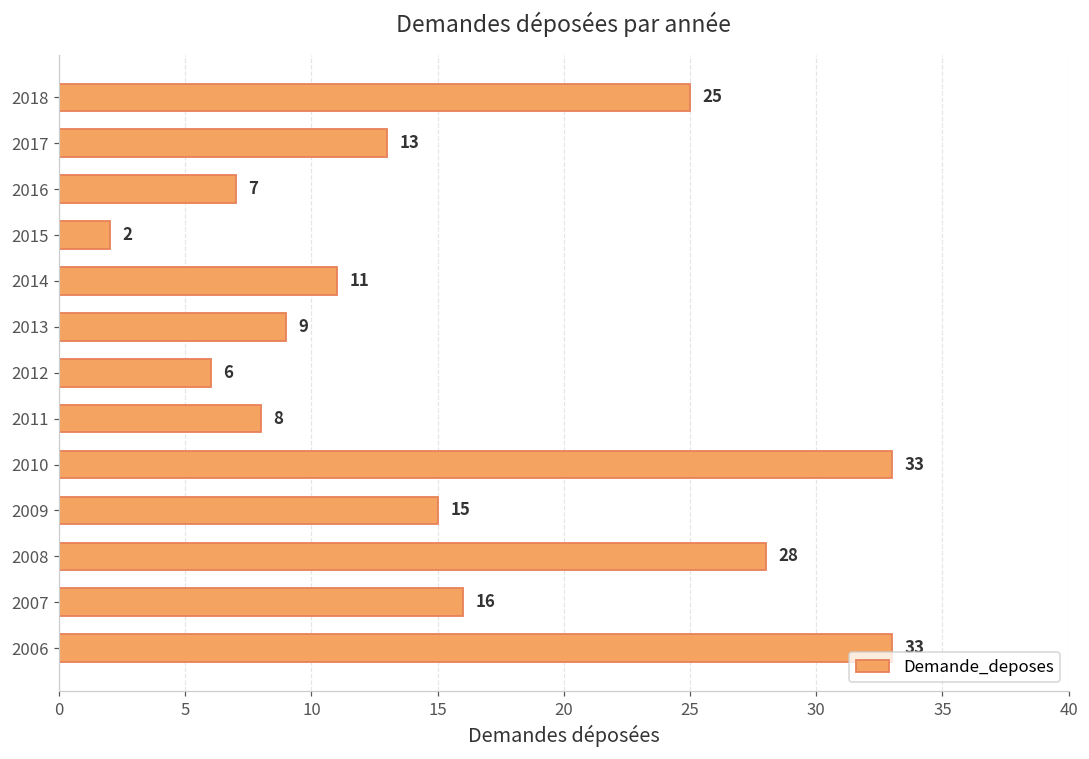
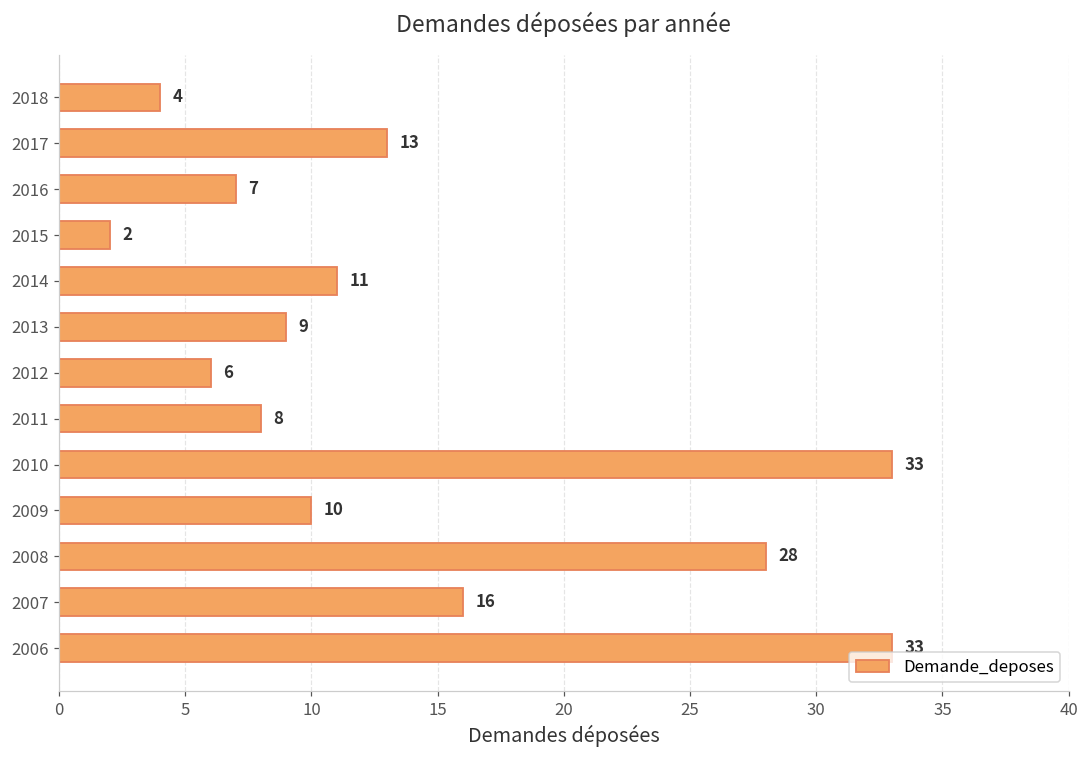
2018: 25 -> 4
2009: 15 -> 10
